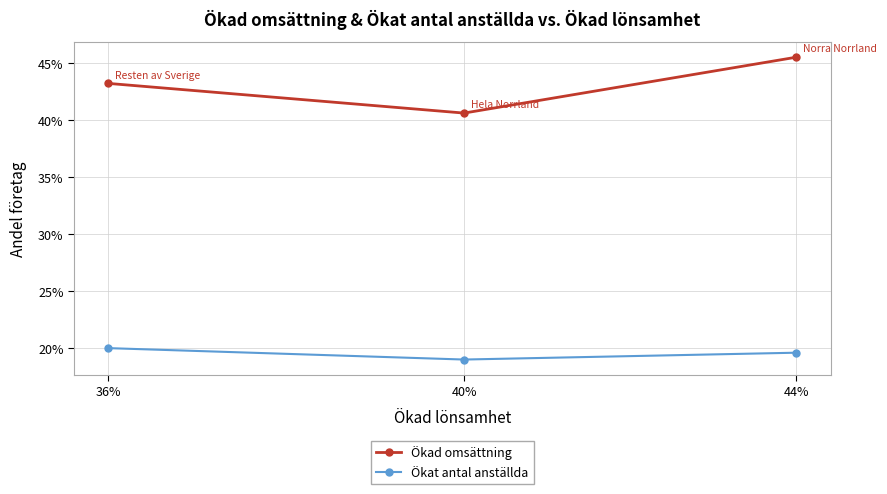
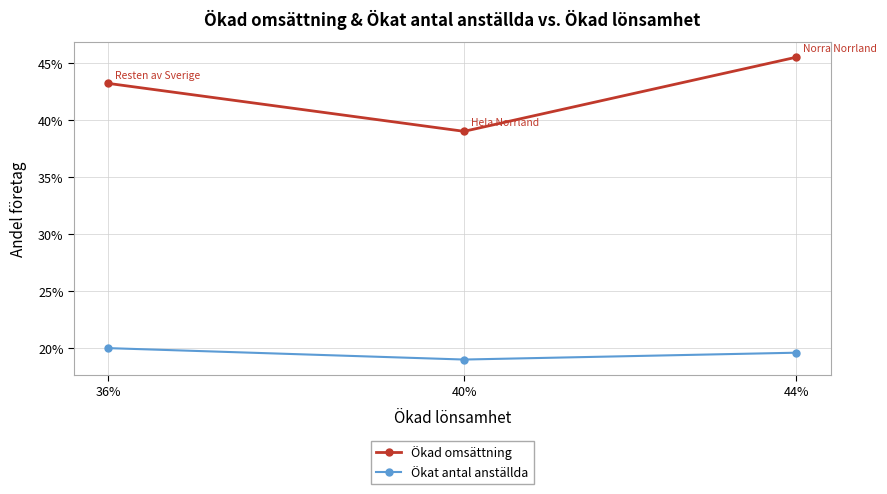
Ökad omsättning, 40%: 40.6% -> 39.0%
